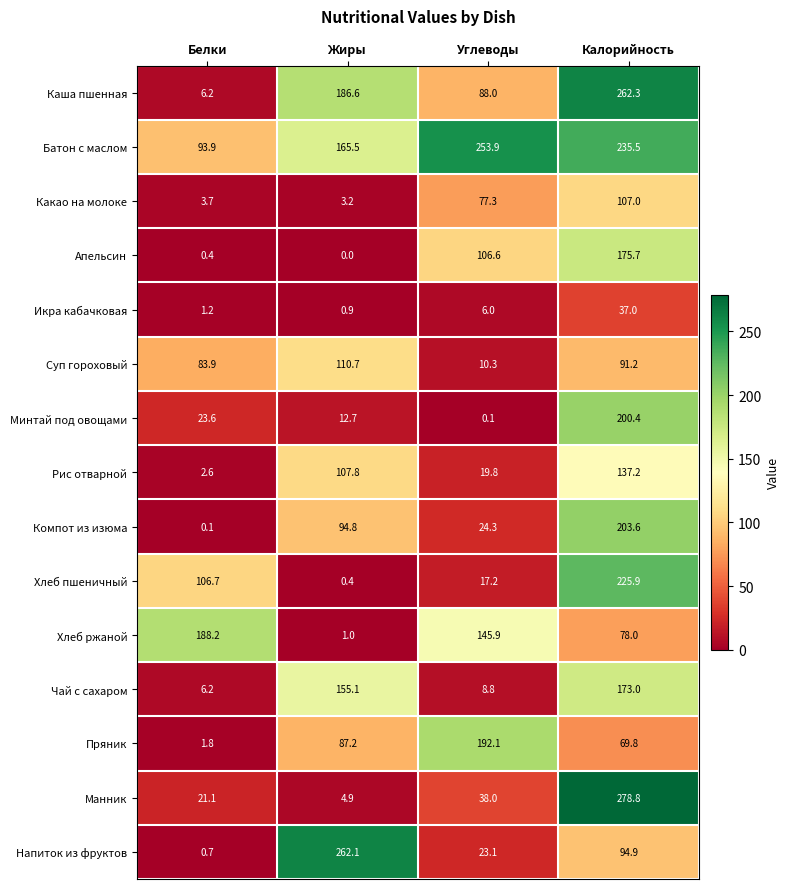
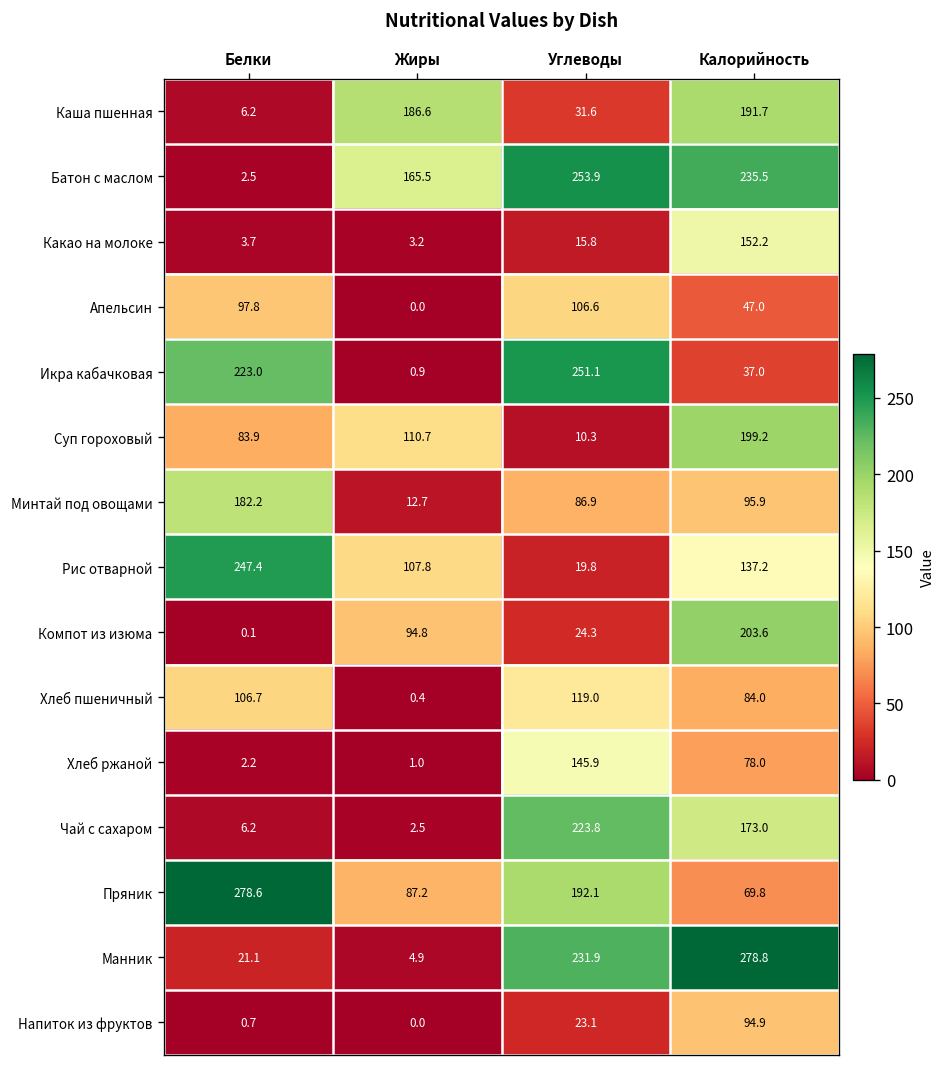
Каша пшенная, Углеводы: 88.0 -> 31.6
Каша пшенная, Калорийность: 262.3 -> 191.7
Батон с маслом, Белки: 93.9 -> 2.5
Какао на молоке, Углеводы: 77.3 -> 15.8
Какао на молоке, Калорийность: 107.0 -> 152.2
Апельсин, Белки: 0.4 -> 97.8
Апельсин, Калорийность: 175.7 -> 47.0
Икра кабачковая, Белки: 1.2 -> 223.0
Икра кабачковая, Углеводы: 6.0 -> 251.1
Суп гороховый, Калорийность: 91.2 -> 199.2
Минтай под овощами, Белки: 23.6 -> 182.2
Минтай под овощами, Углеводы: 0.1 -> 86.9
Минтай под овощами, Калорийность: 200.4 -> 95.9
Рис отварной, Белки: 2.6 -> 247.4
Хлеб пшеничный, Углеводы: 17.2 -> 119.0
Хлеб пшеничный, Калорийность: 225.9 -> 84.0
Хлеб ржаной, Белки: 188.2 -> 2.2
Чай с сахаром, Жиры: 155.1 -> 2.5
Чай с сахаром, Углеводы: 8.8 -> 223.8
Пряник, Белки: 1.8 -> 278.6
Манник, Углеводы: 38.0 -> 231.9
Напиток из фруктов, Жиры: 262.1 -> 0.0
